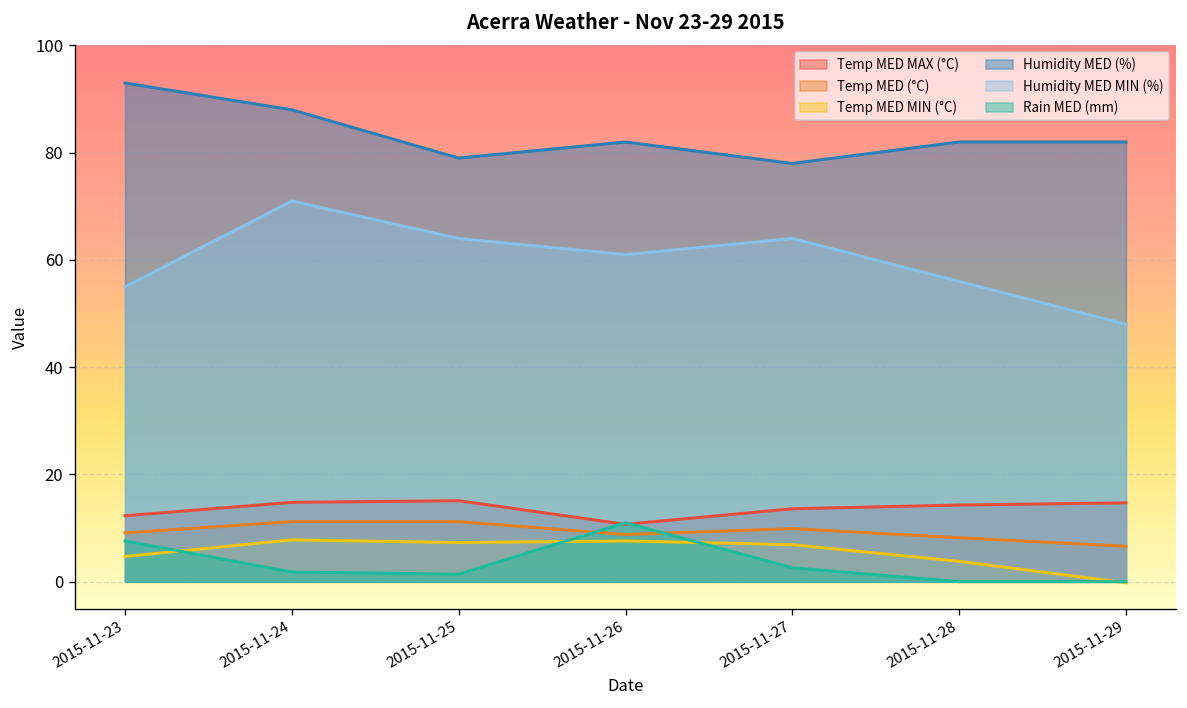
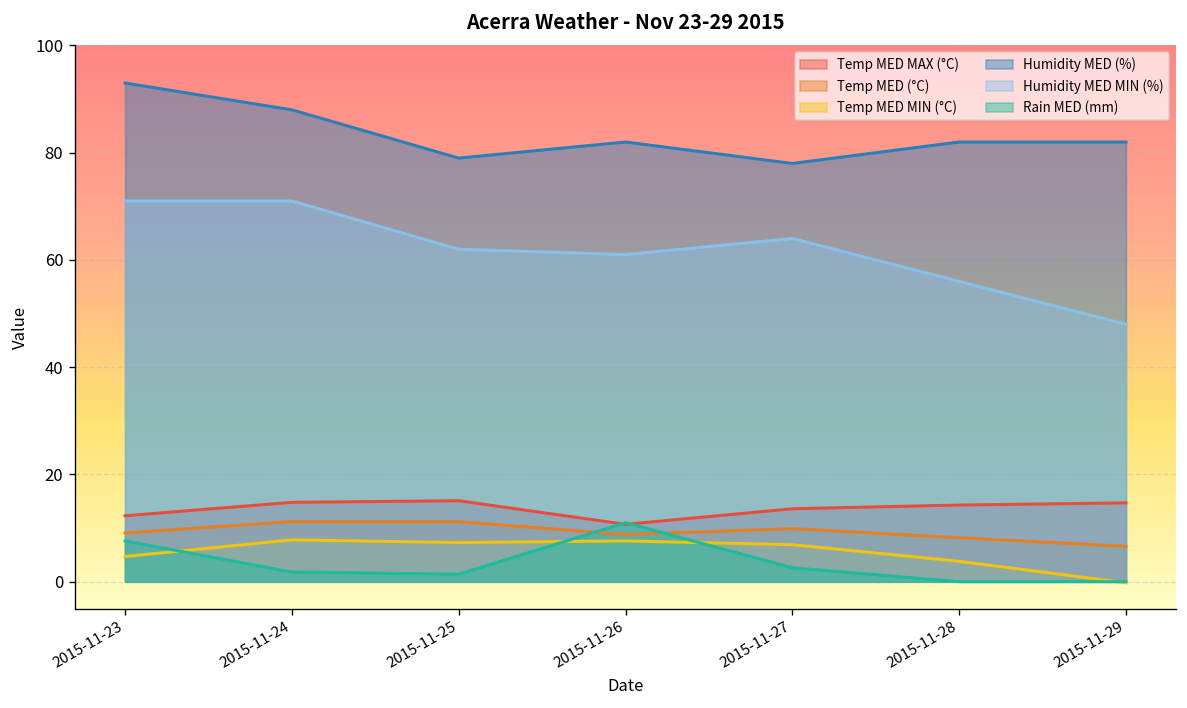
Humidity MED MIN (%), 2015-11-23: 55 -> 71
Humidity MED MIN (%), 2015-11-25: 64 -> 62
